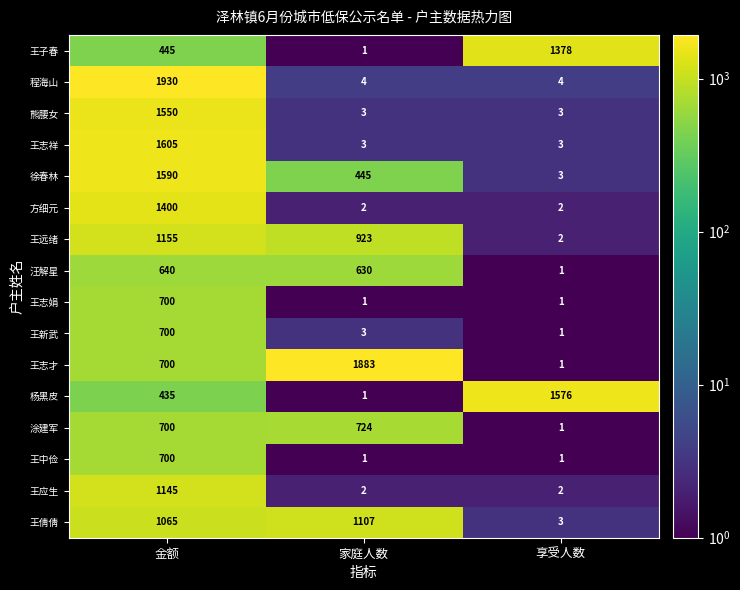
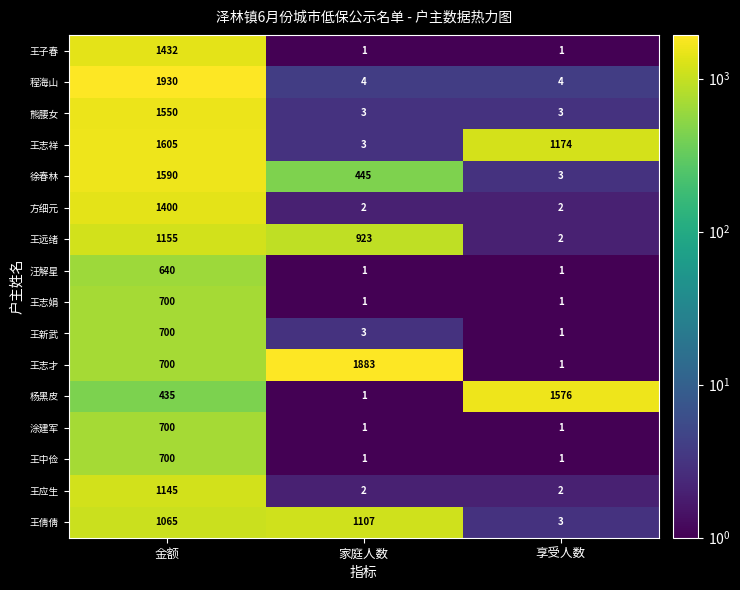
王子春, 金额: 445 -> 1432
王子春, 享受人数: 1378 -> 1
王志祥, 享受人数: 3 -> 1174
汪解星, 家庭人数: 630 -> 1
涂建军, 家庭人数: 724 -> 1
